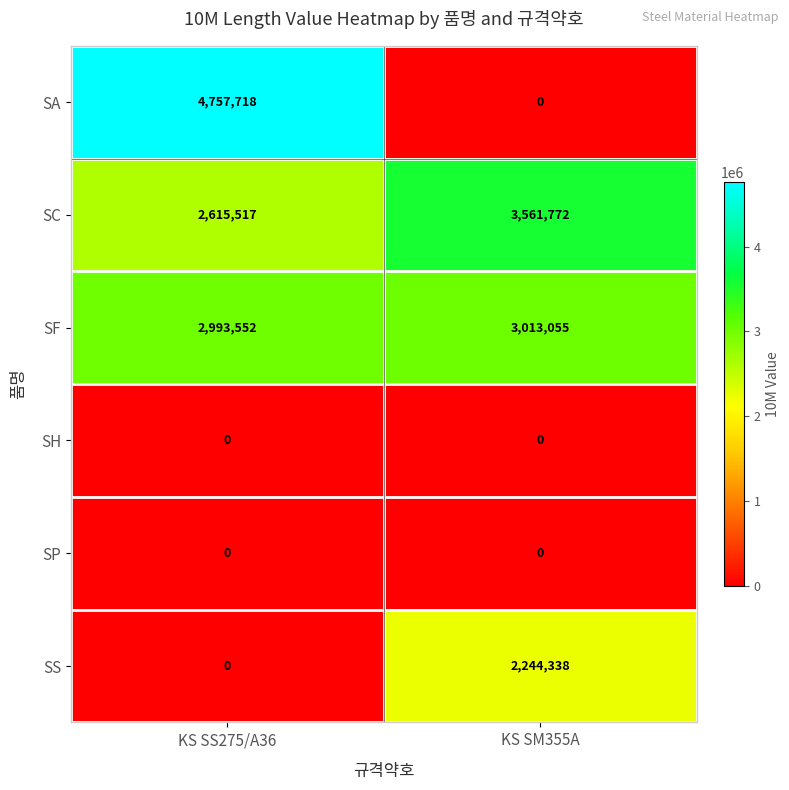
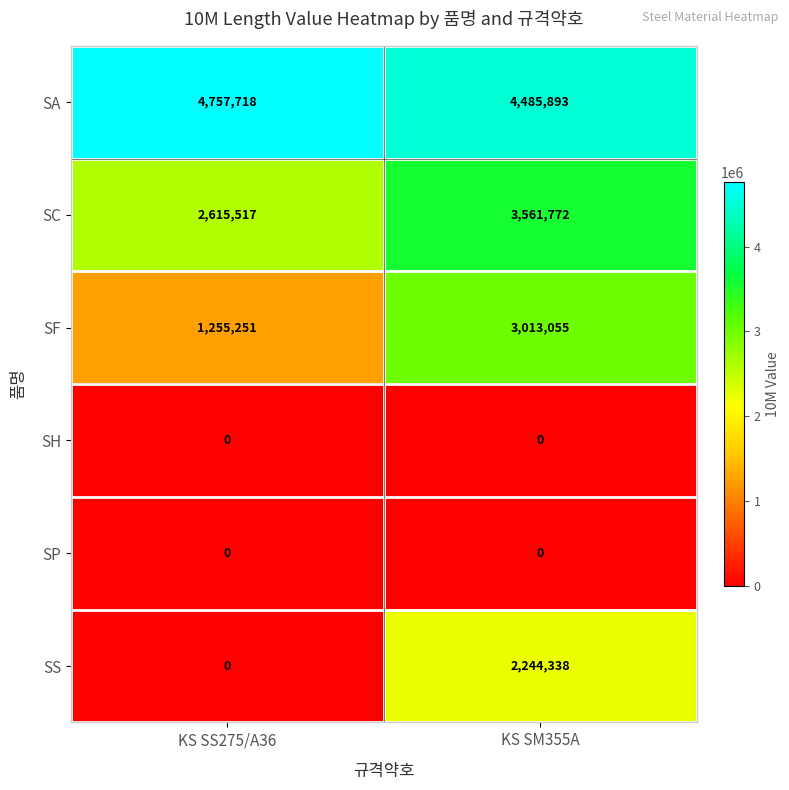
SA, KS SM355A: 0 -> 4,485,893
SF, KS SS275/A36: 2,993,552 -> 1,255,251
